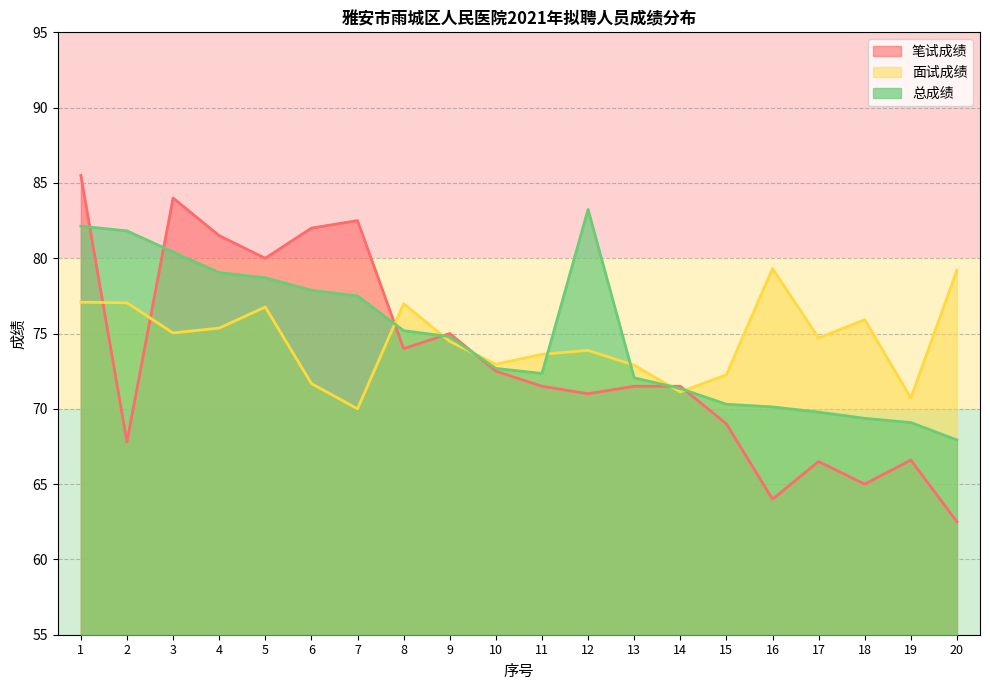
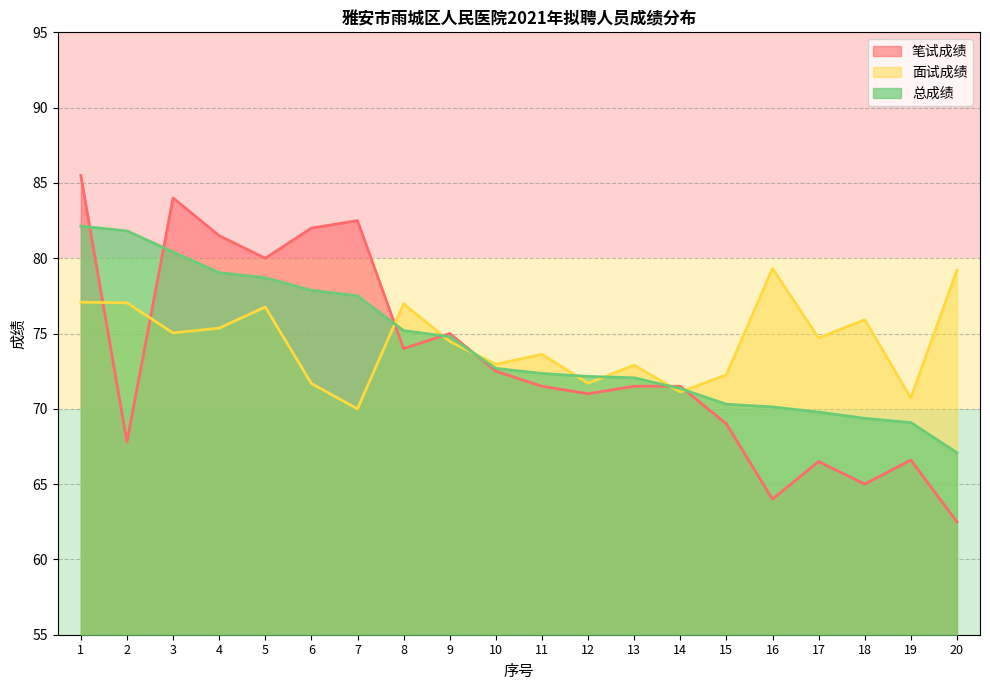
面试成绩, 12: 73.9 -> 71.7
总成绩, 12: 83.2 -> 72.2
总成绩, 20: 67.9 -> 67.1
